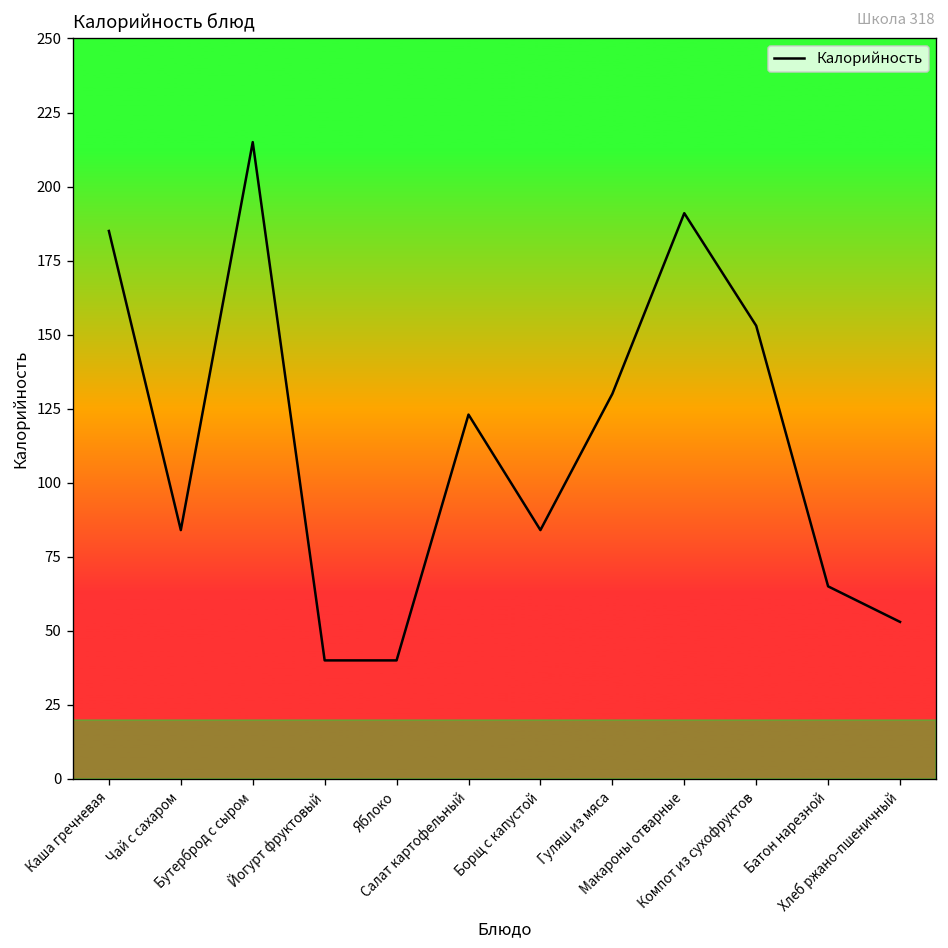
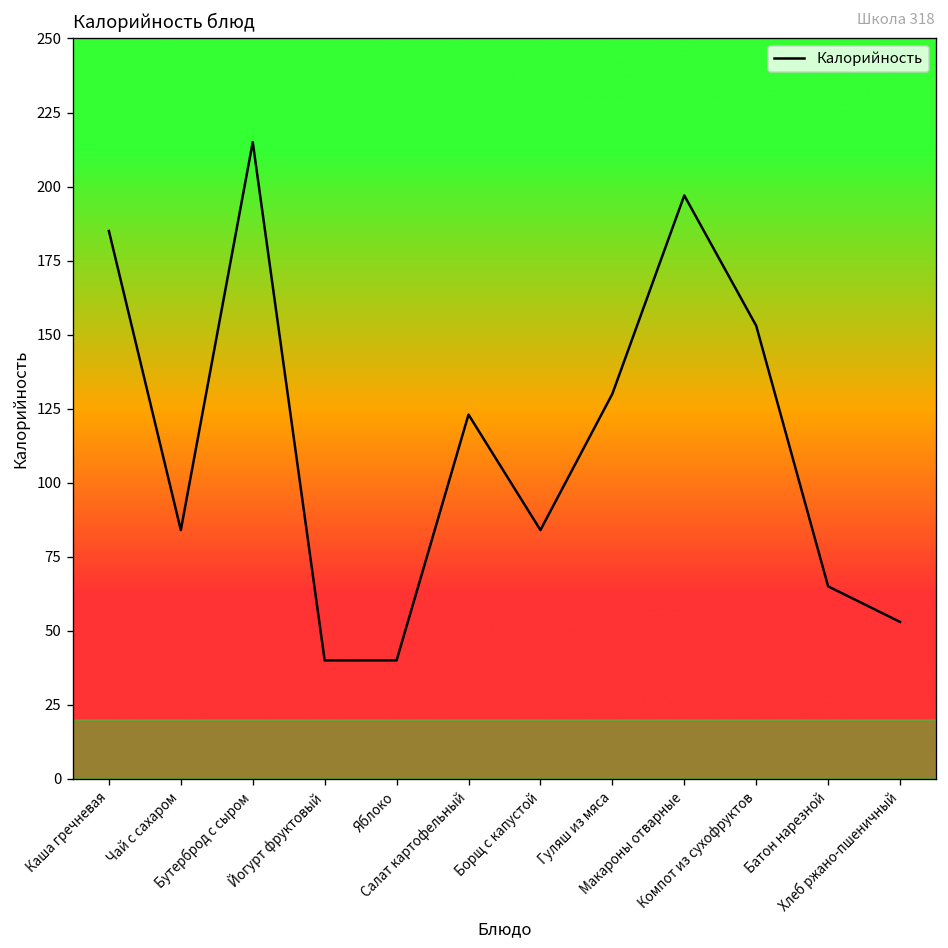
Макароны отварные: 191 -> 197
